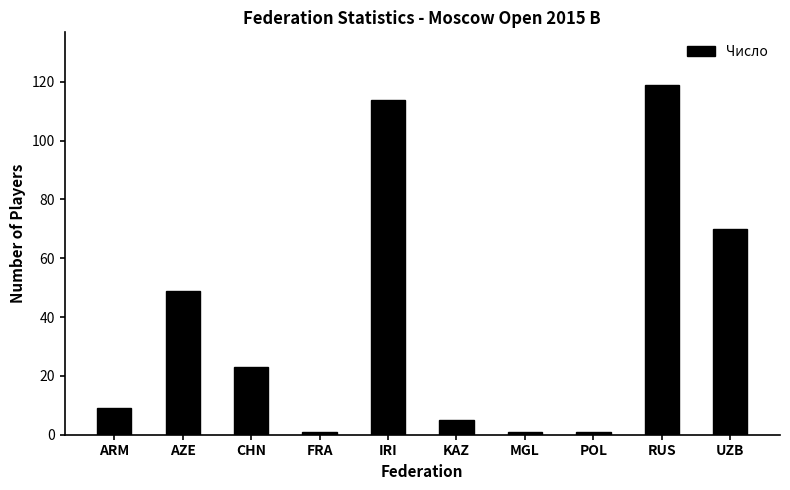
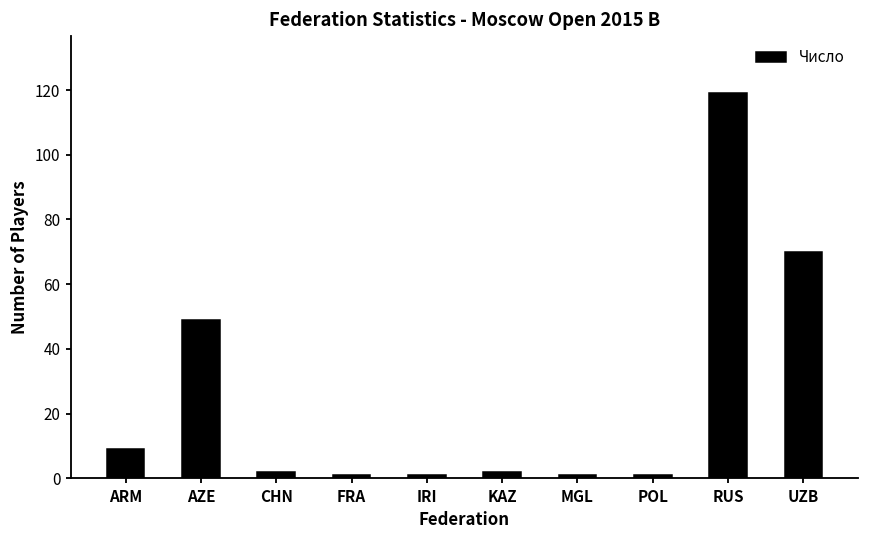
CHN: 23 -> 2
IRI: 114 -> 1
KAZ: 5 -> 2
